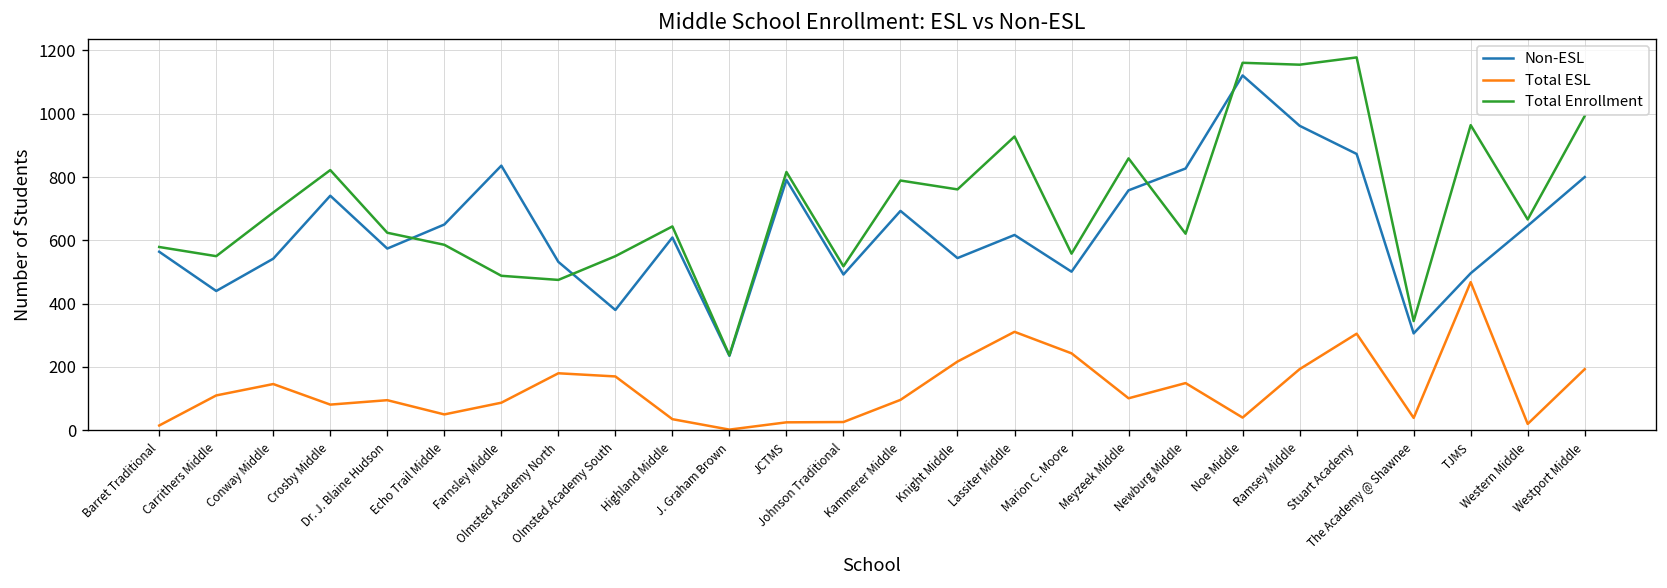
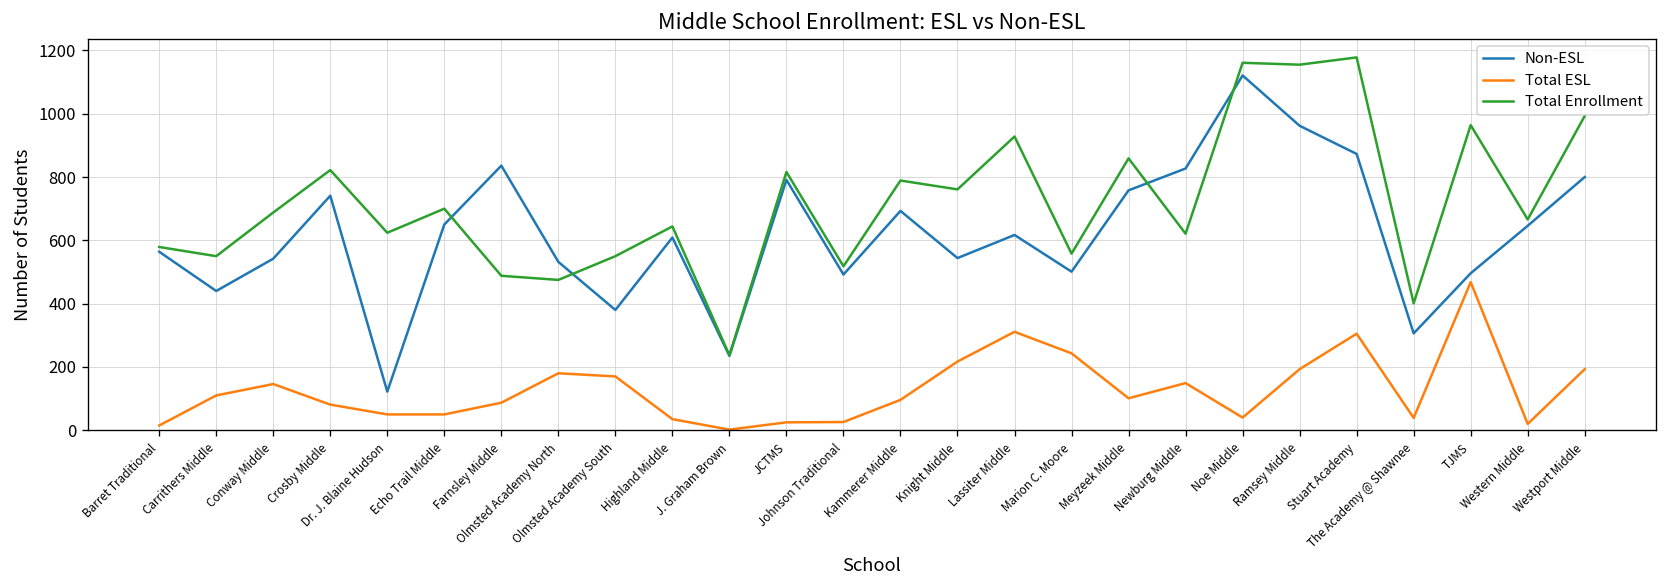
Non-ESL, Dr. J. Blaine Hudson: 570 -> 120
Total ESL, Dr. J. Blaine Hudson: 100 -> 50
Total Enrollment, Echo Trail Middle: 590 -> 700
Total Enrollment, The Academy @ Shawnee: 350 -> 400
